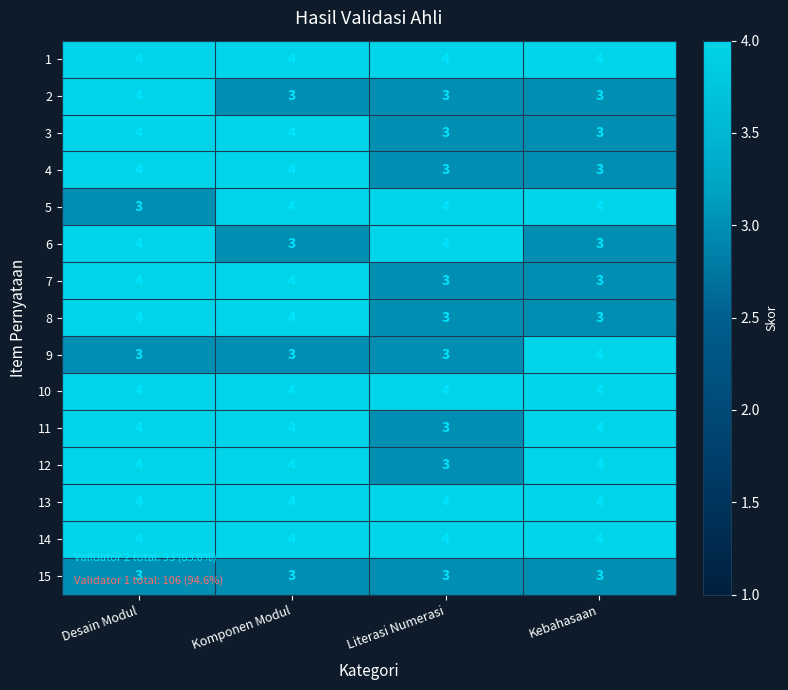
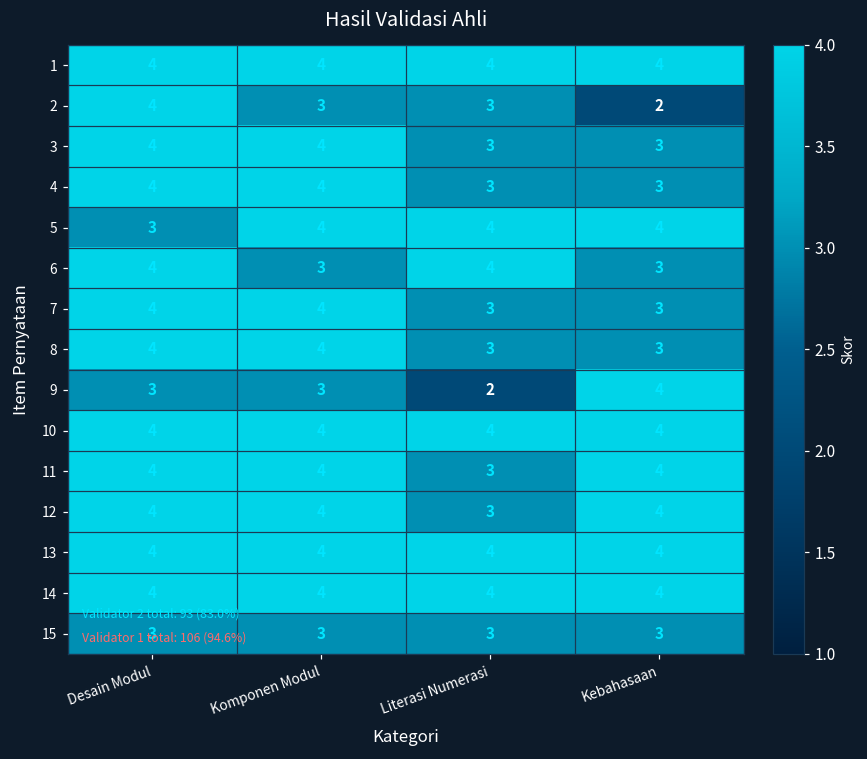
2, Kebahasaan: 3 -> 2
9, Literasi Numerasi: 3 -> 2
